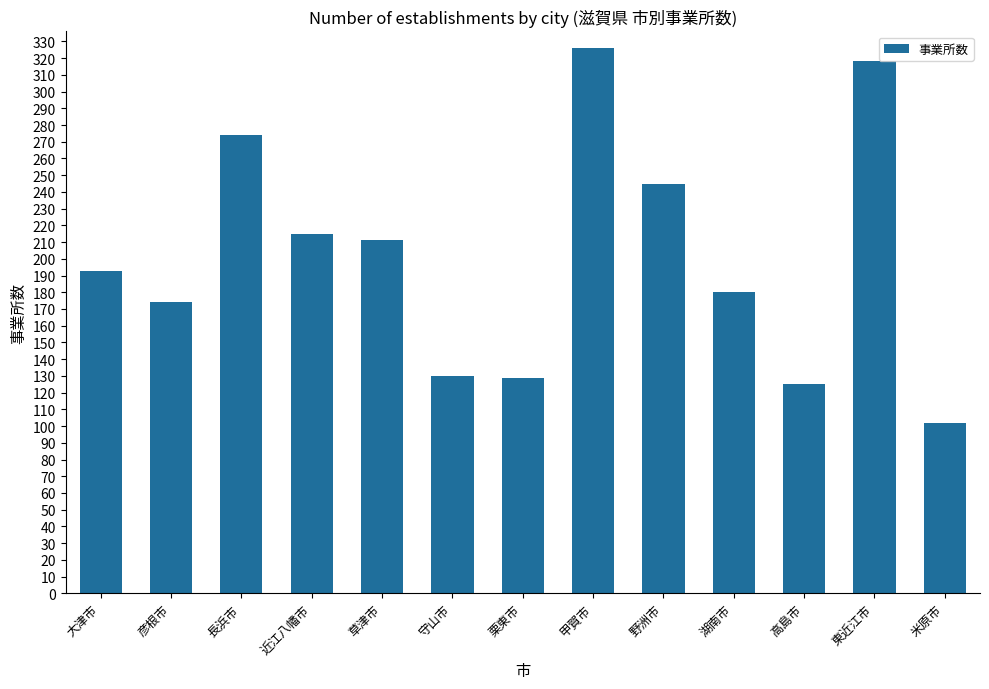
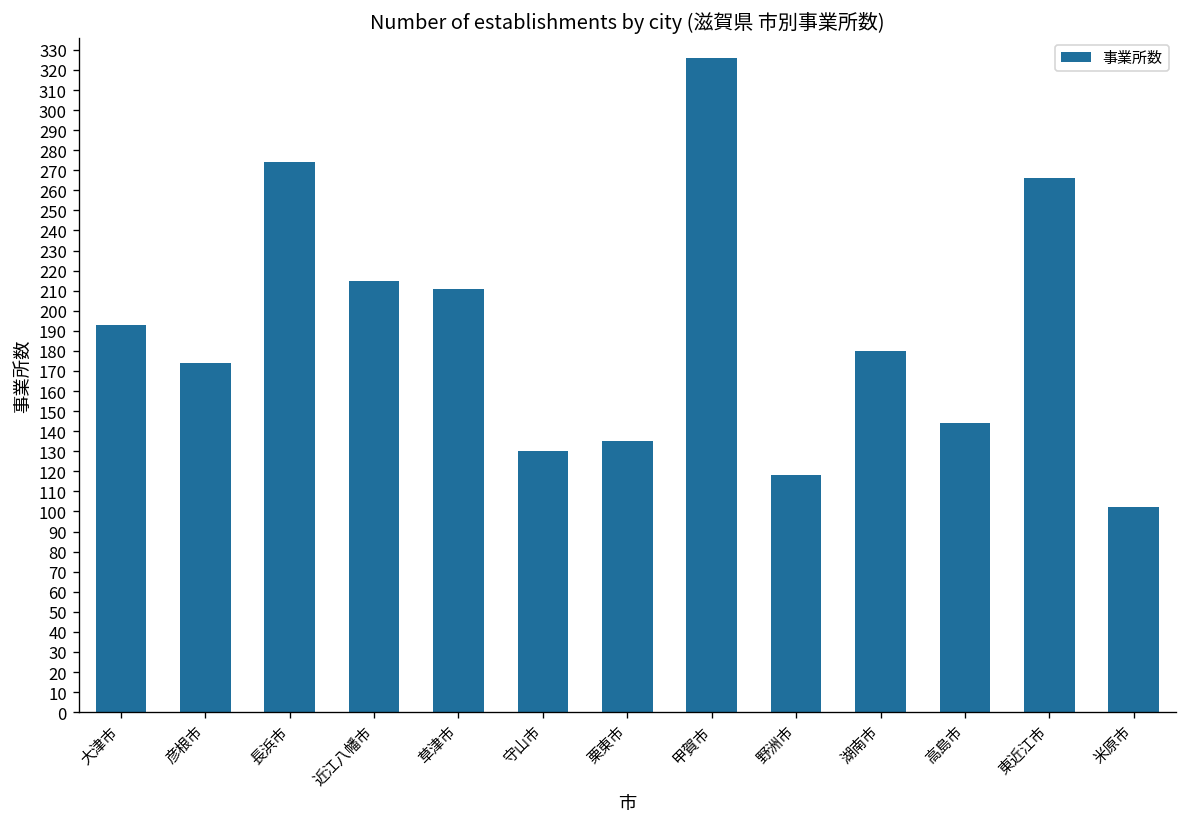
栗東市: 129 -> 135
野洲市: 245 -> 118
高島市: 125 -> 144
東近江市: 318 -> 266
